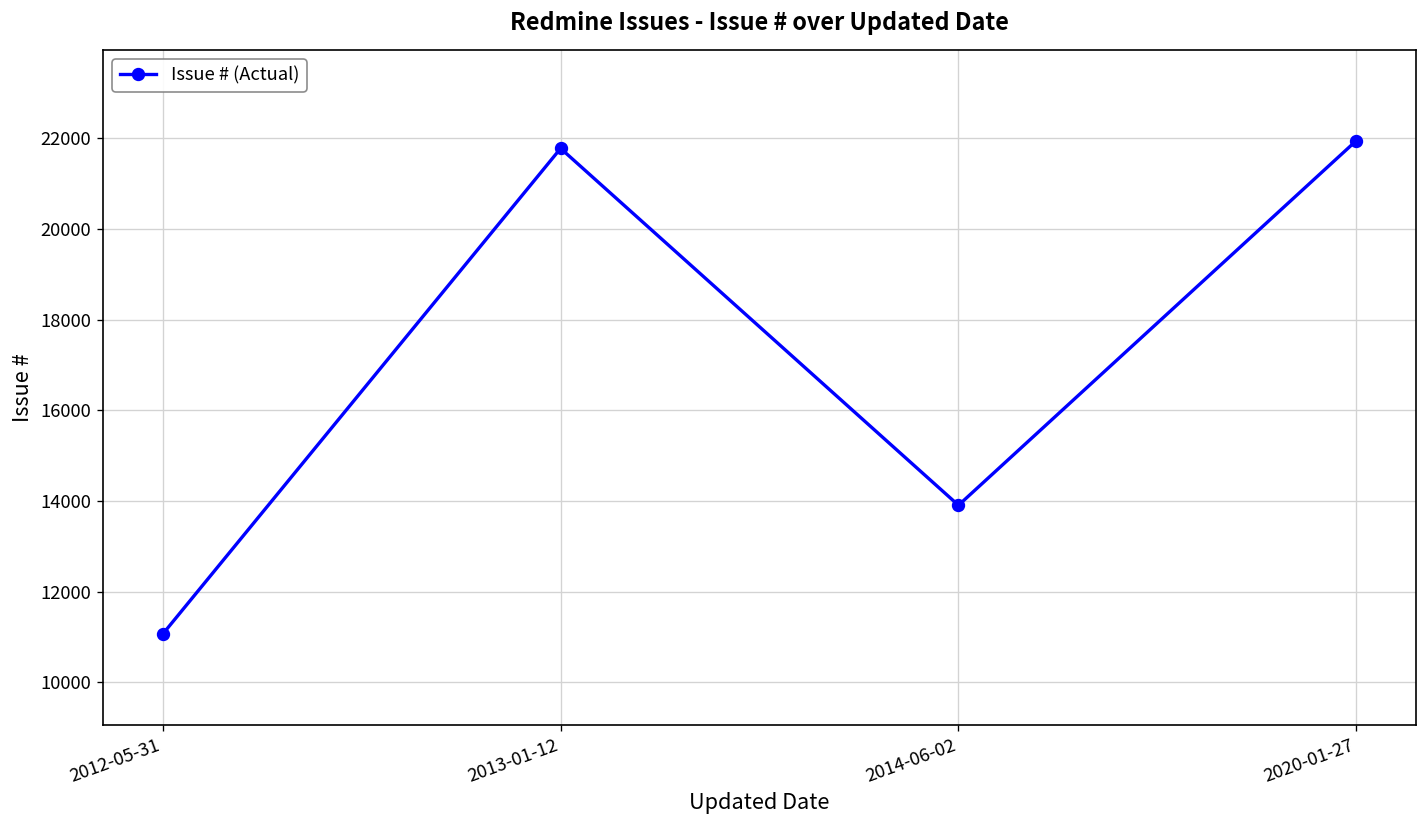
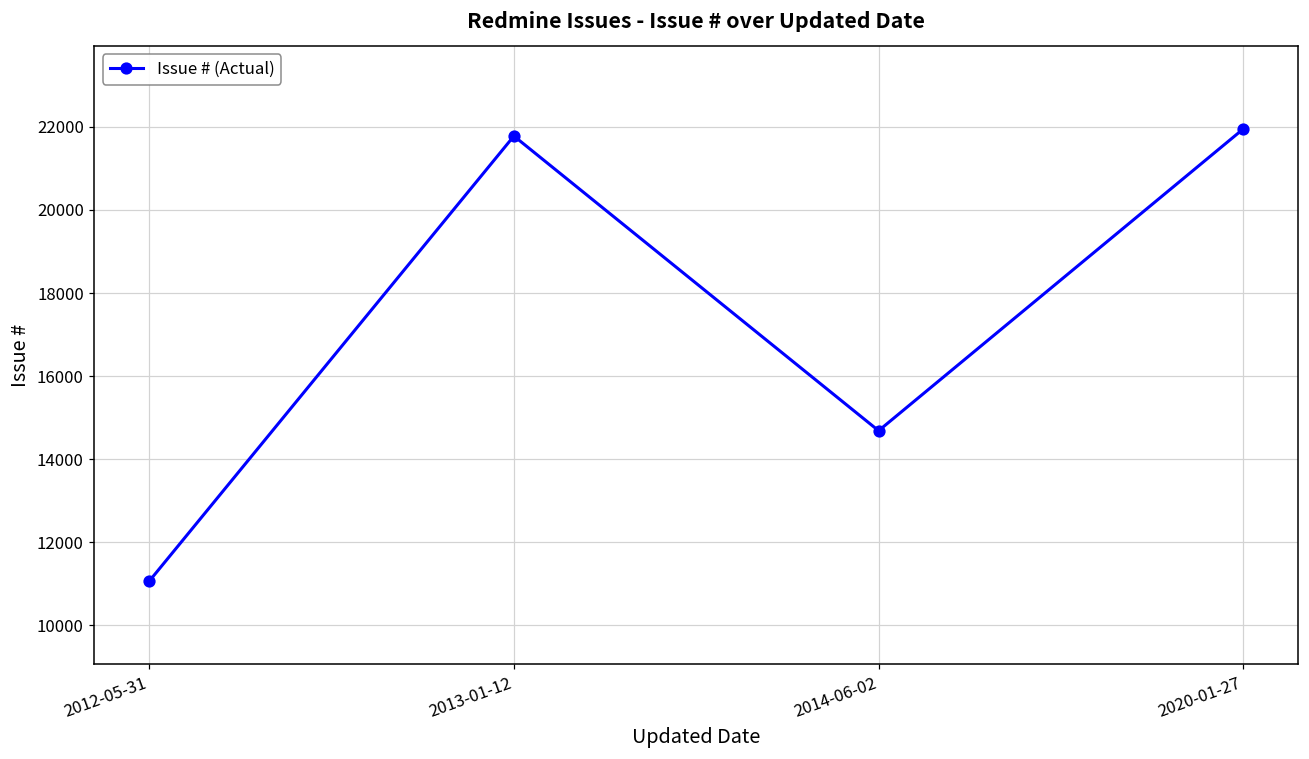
2014-06-02: 13900 -> 14700
